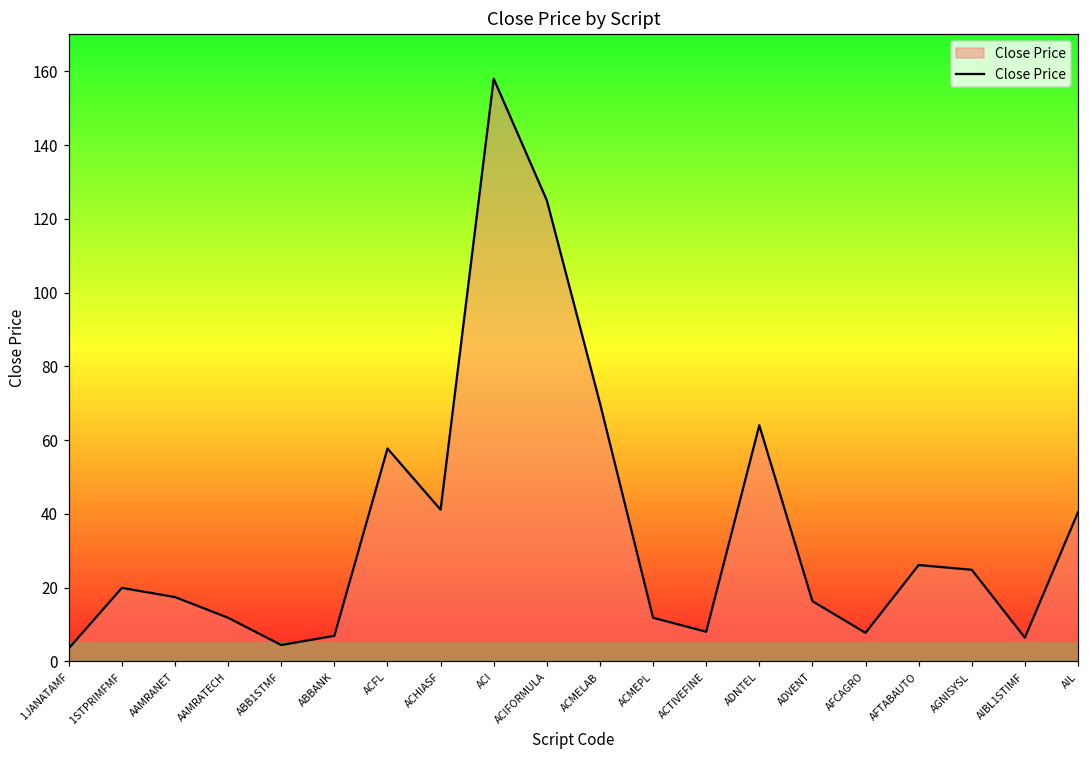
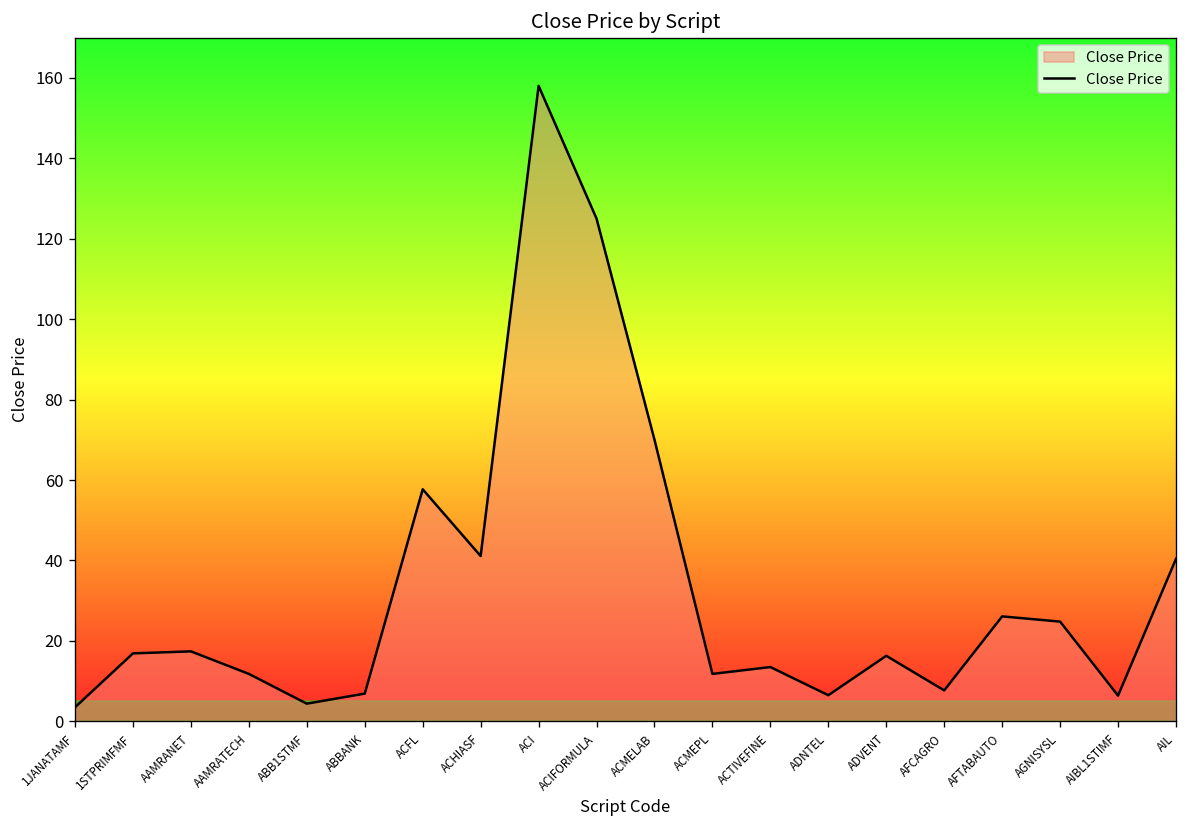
1STPRIMFMF: 20 -> 17
ACTIVEFINE: 8 -> 14
ADNTEL: 64 -> 7
